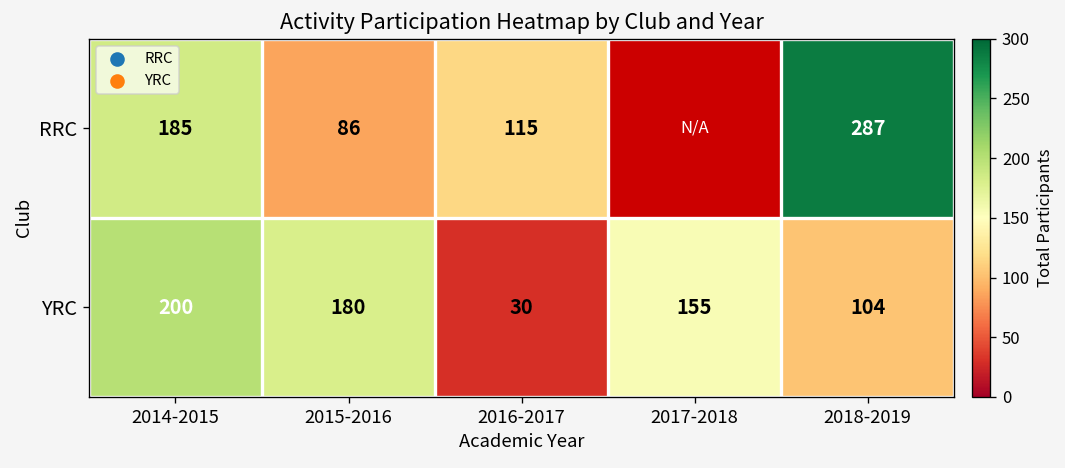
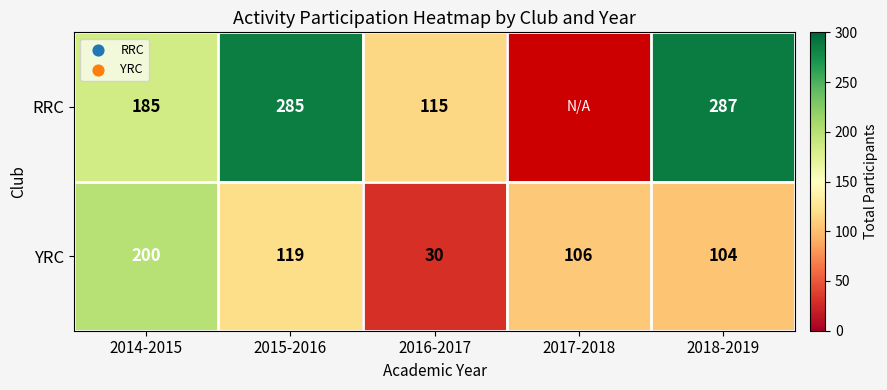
RRC, 2015-2016: 86 -> 285
YRC, 2015-2016: 180 -> 119
YRC, 2017-2018: 155 -> 106
